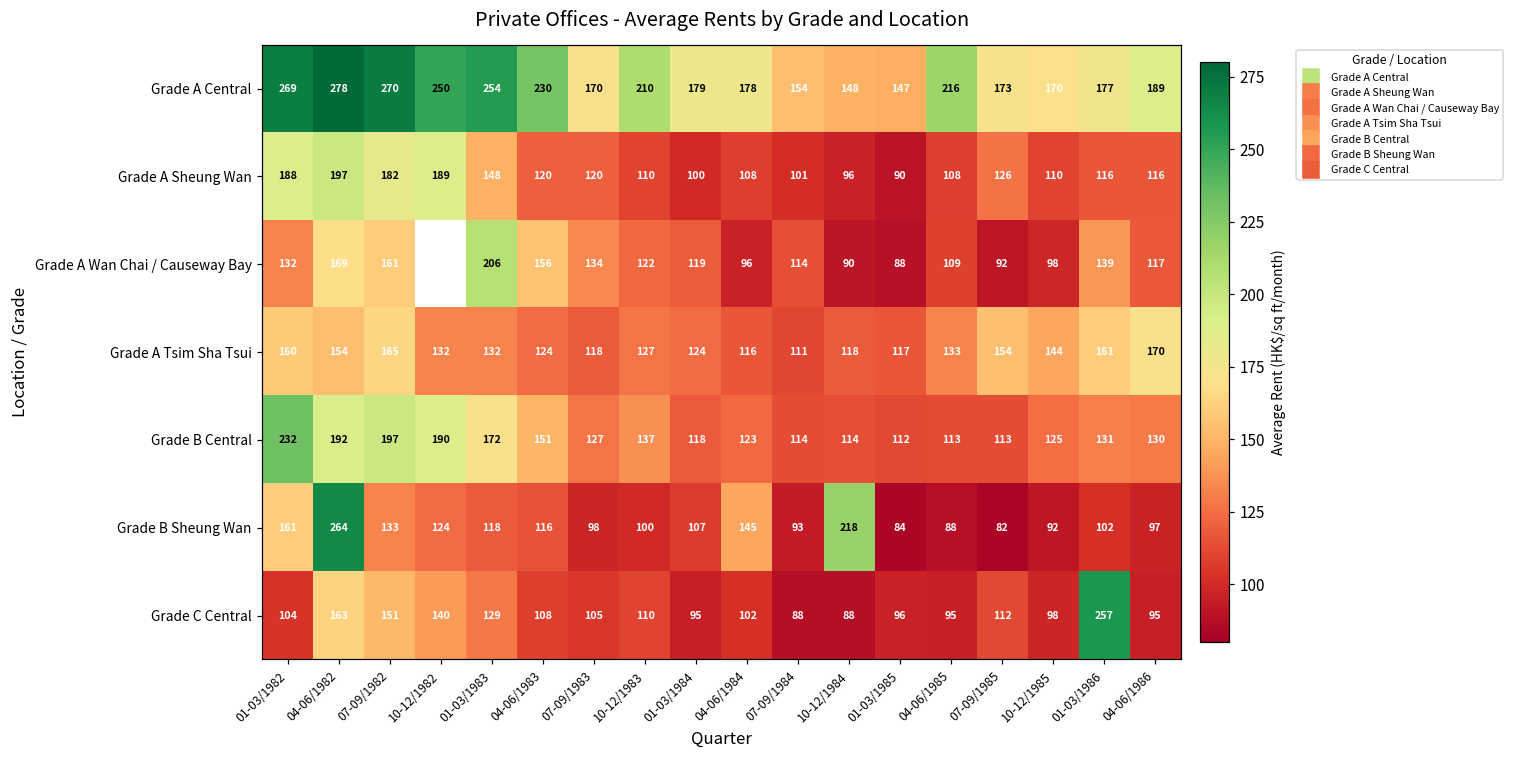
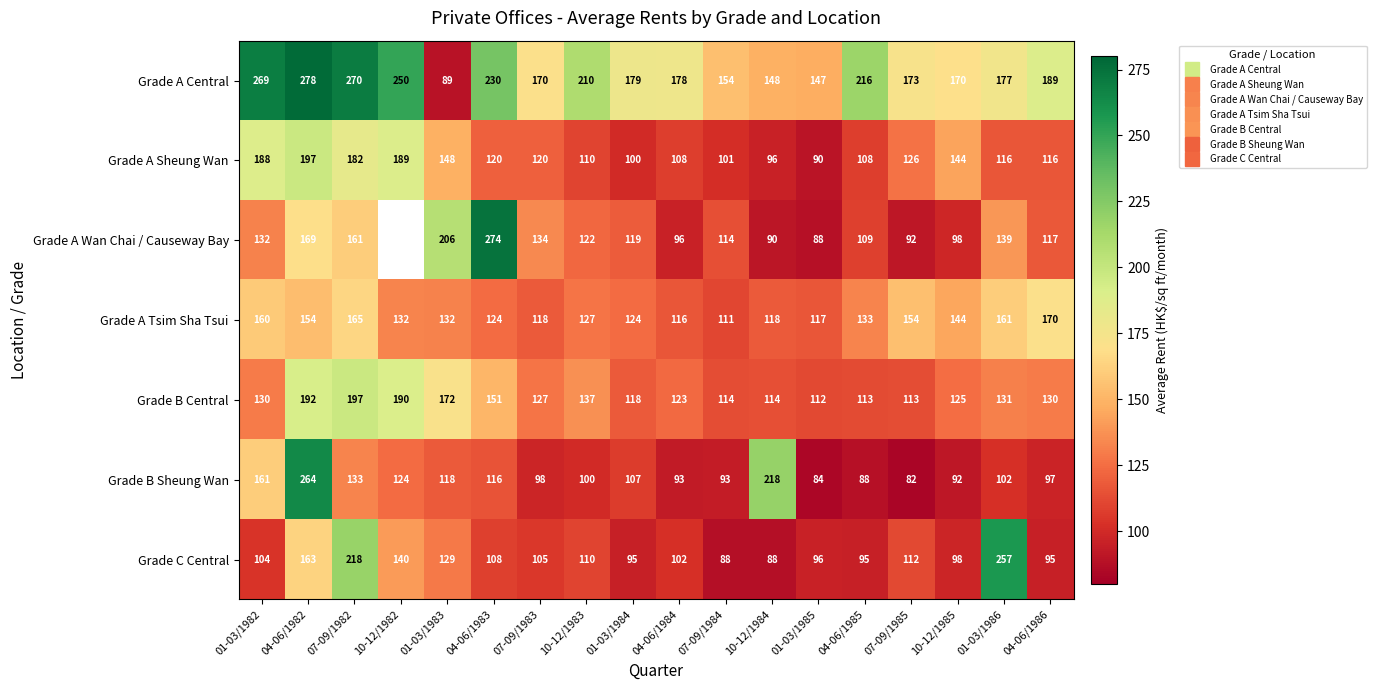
Grade A Central, 01-03/1983: 254 -> 89
Grade A Sheung Wan, 10-12/1985: 110 -> 144
Grade A Wan Chai / Causeway Bay, 04-06/1983: 156 -> 274
Grade B Central, 01-03/1982: 232 -> 130
Grade B Sheung Wan, 04-06/1984: 145 -> 93
Grade C Central, 07-09/1982: 151 -> 218
